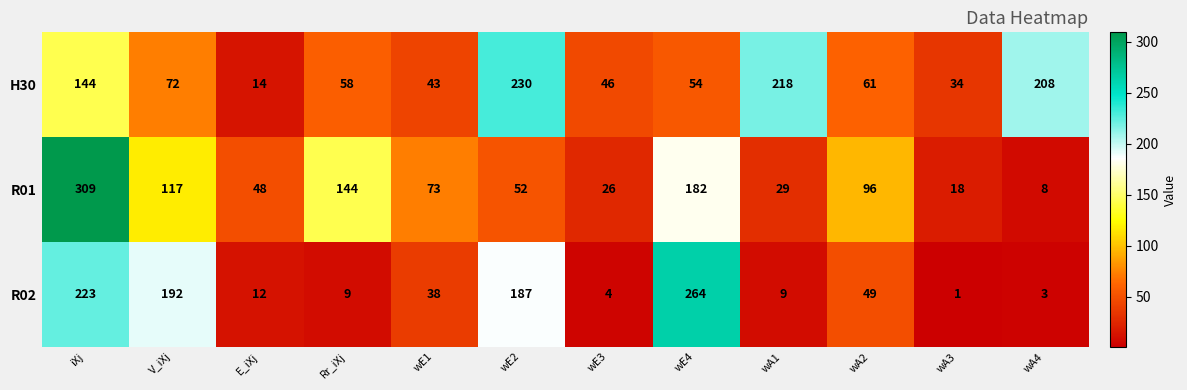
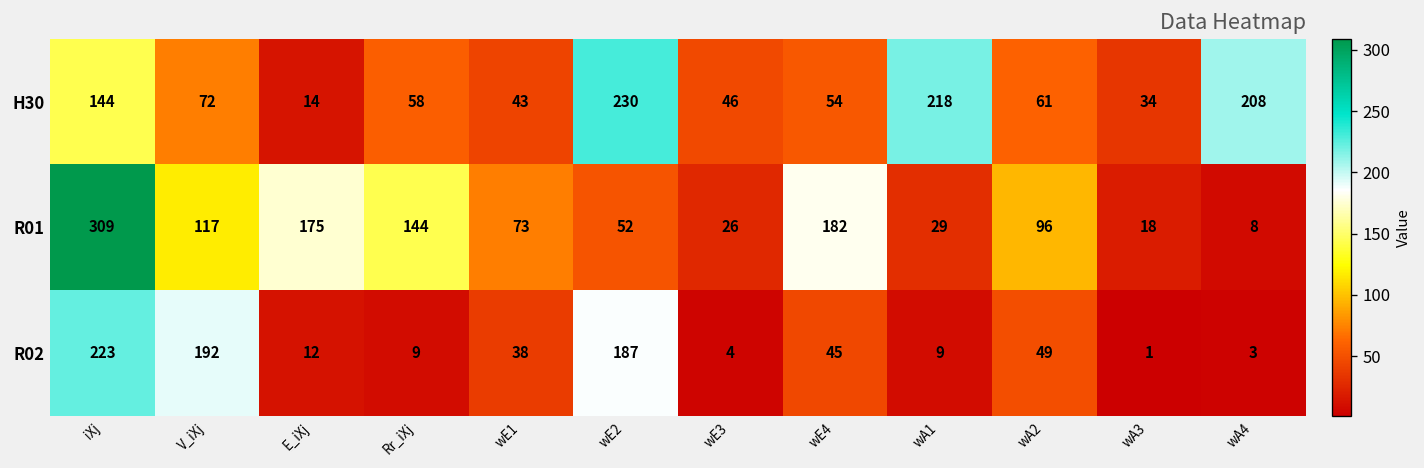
R01, E_iXj: 48 -> 175
R02, wE4: 264 -> 45
